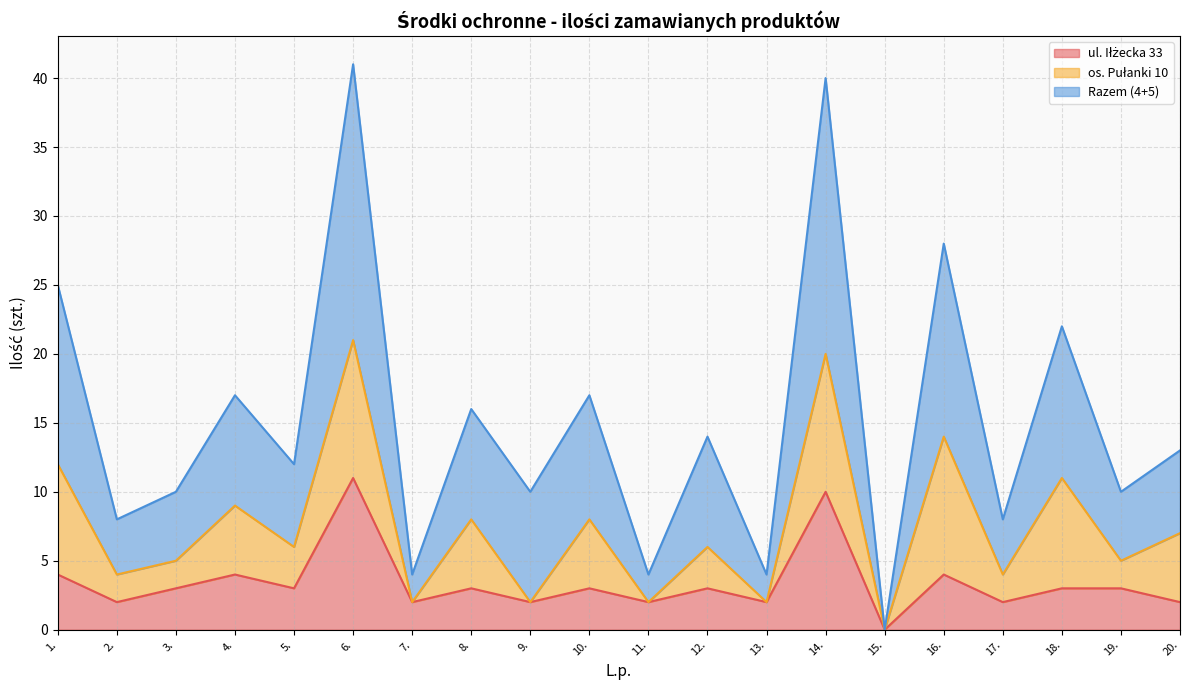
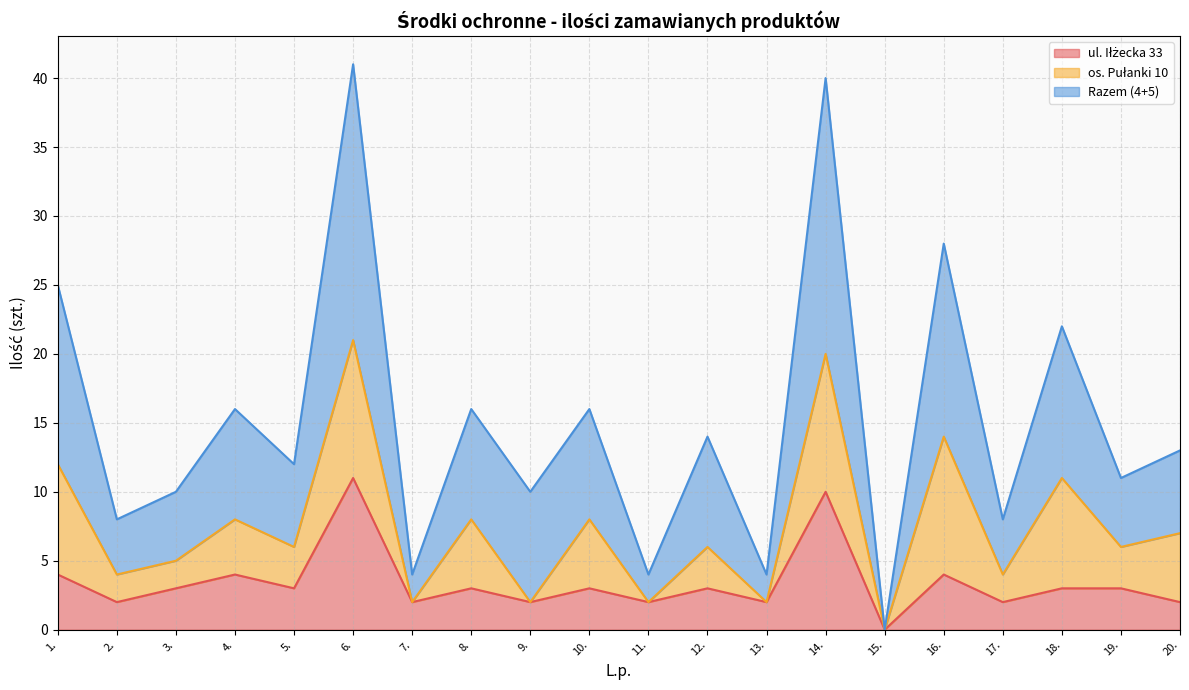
os. Pułanki 10, 4.: 5 -> 4
Razem (4+5), 10.: 9 -> 8
os. Pułanki 10, 19.: 2 -> 3
